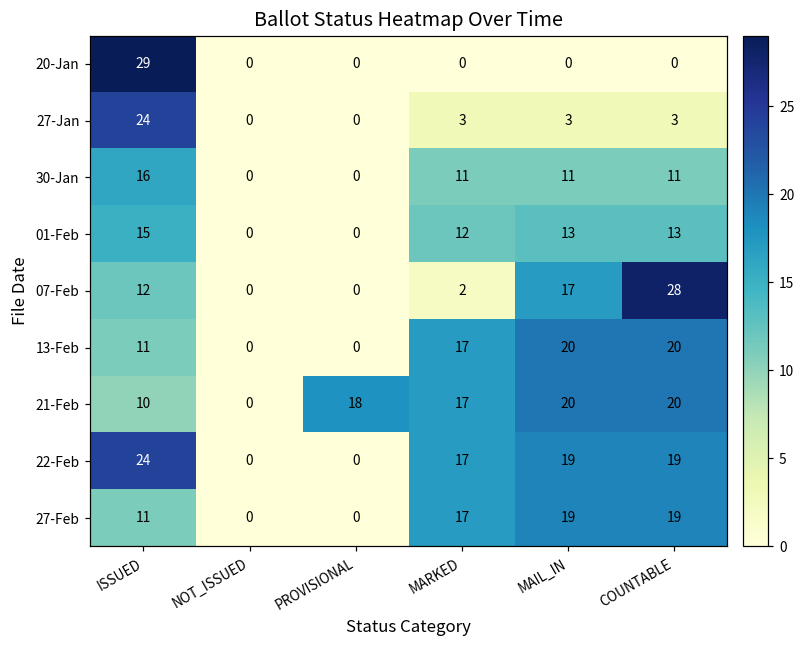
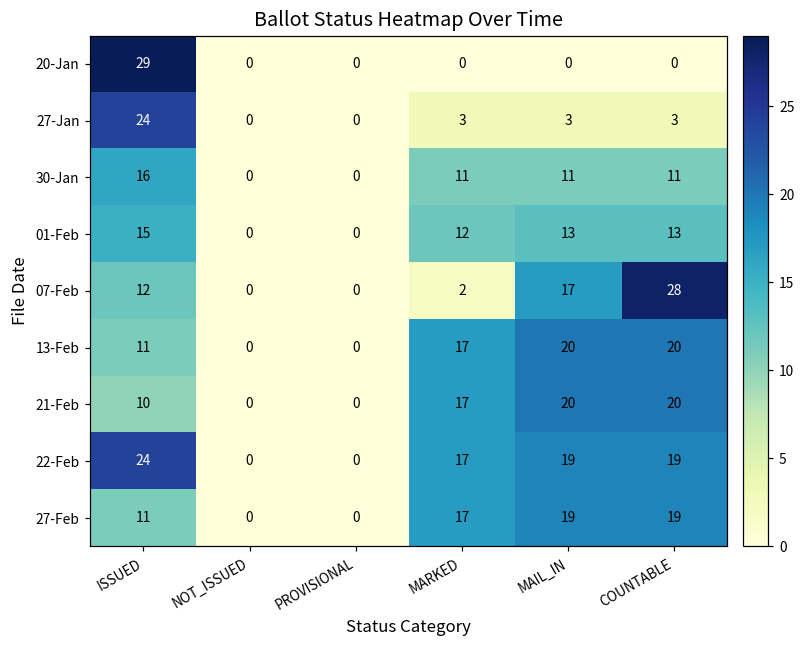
21-Feb, PROVISIONAL: 18 -> 0
